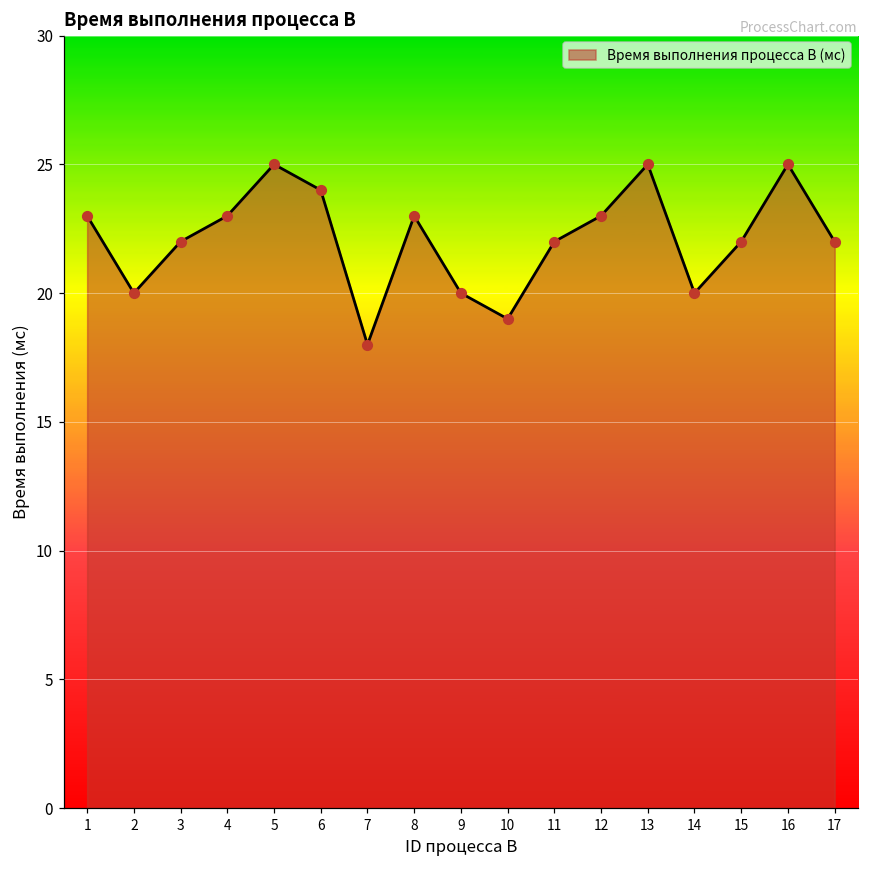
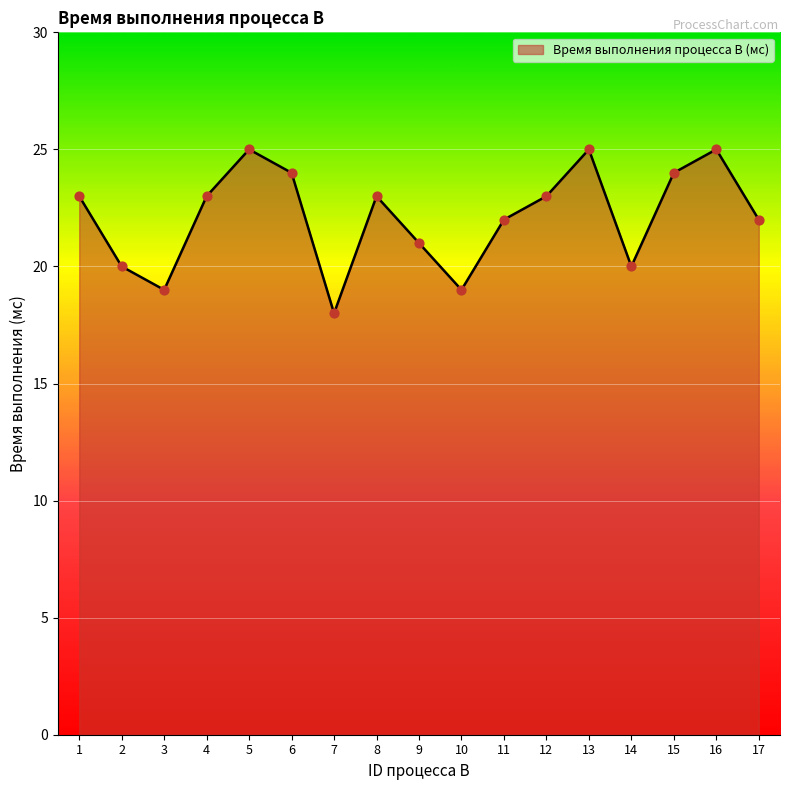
3: 22 -> 19
9: 20 -> 21
15: 22 -> 24
